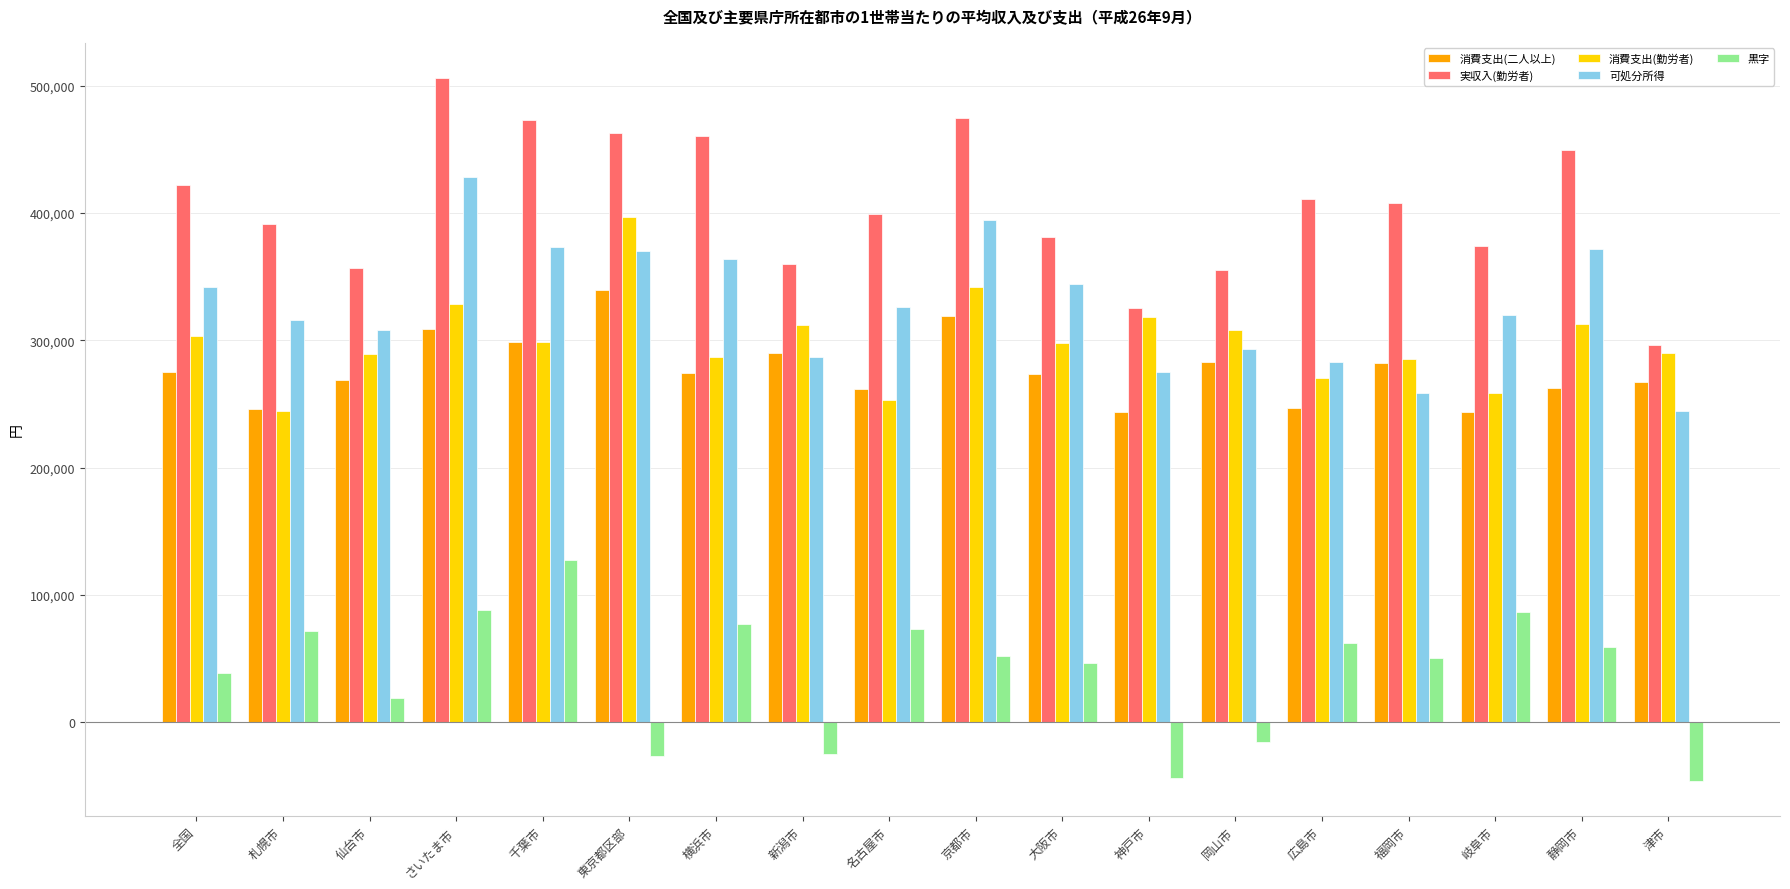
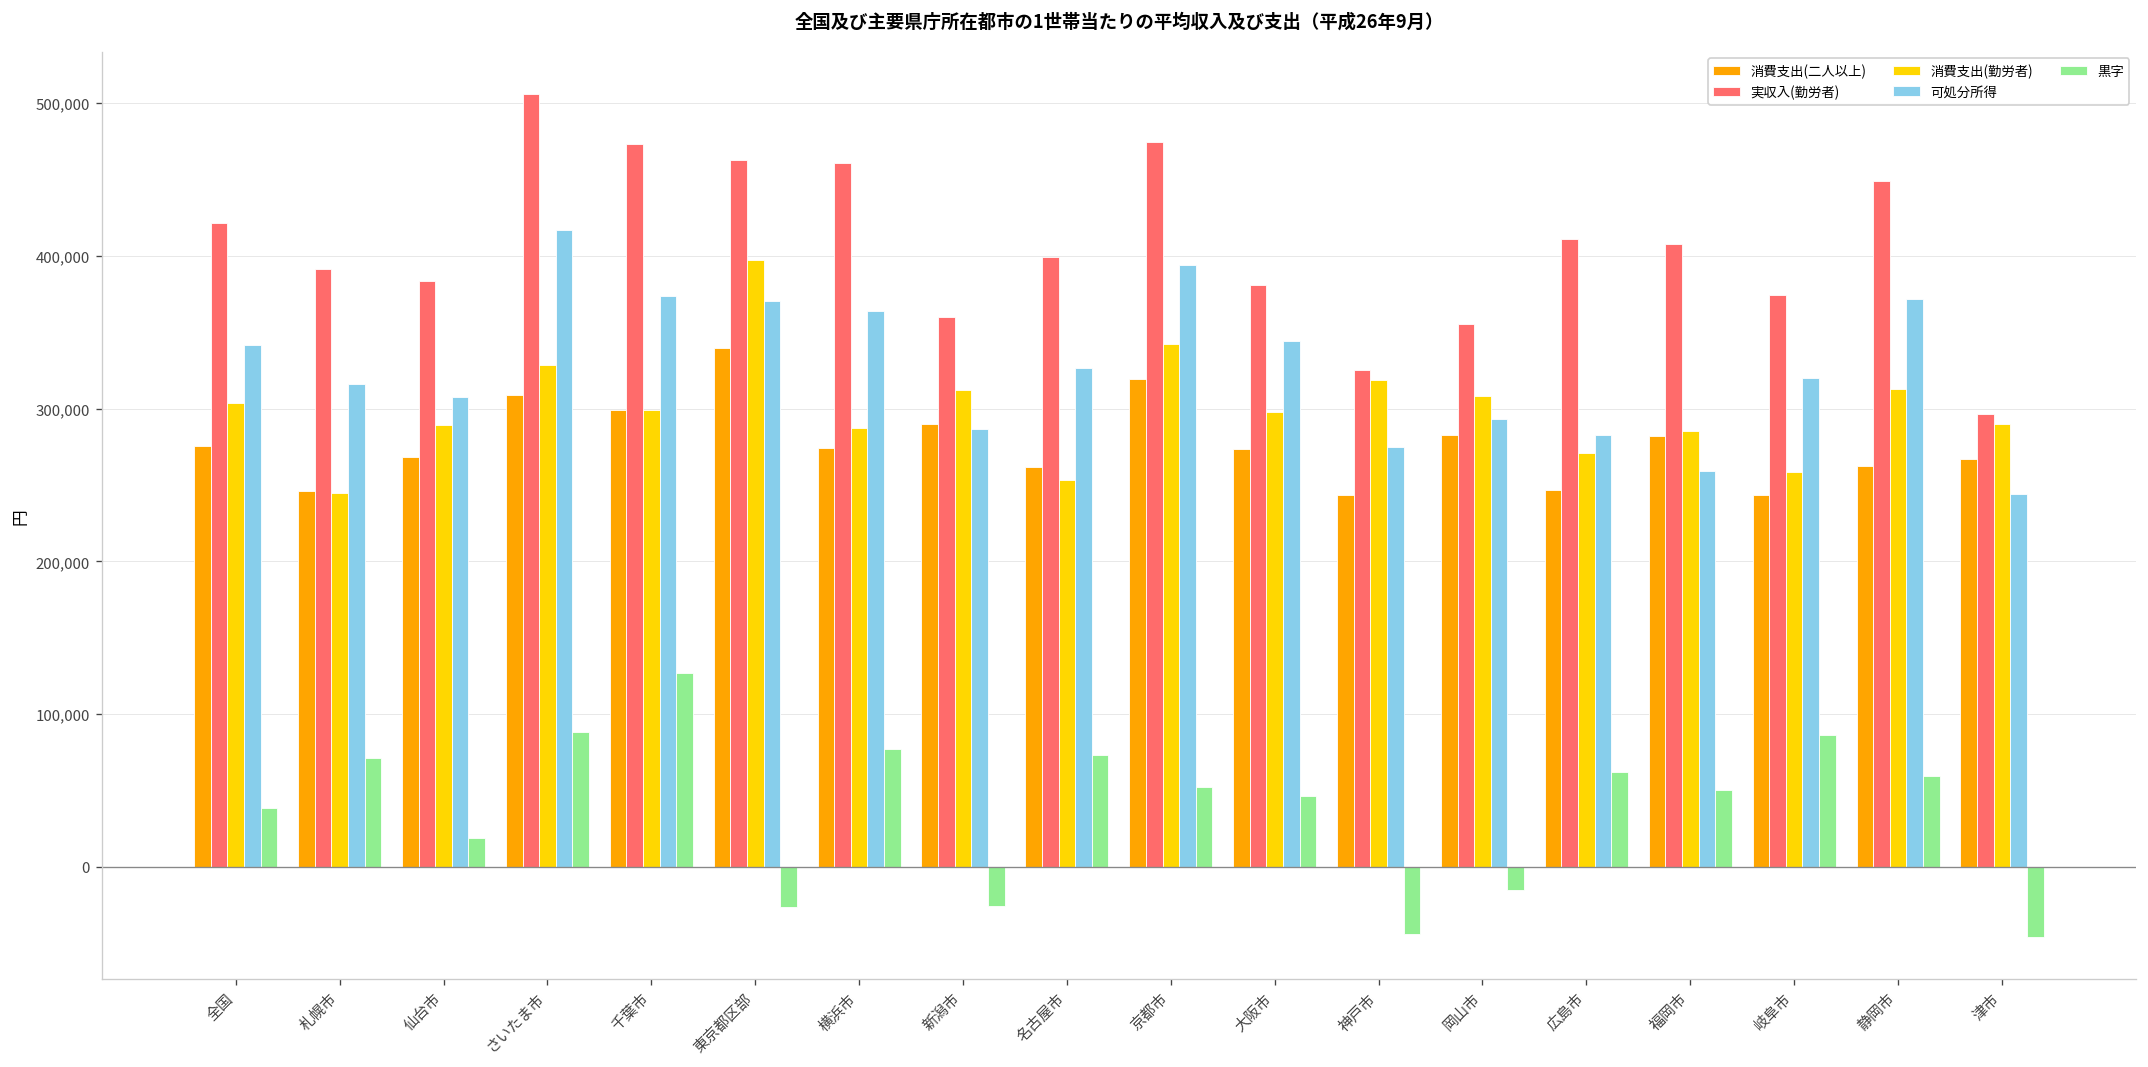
実収入(勤労者), 仙台市: 357,000 -> 383,000
可処分所得, さいたま市: 429,000 -> 417,000
